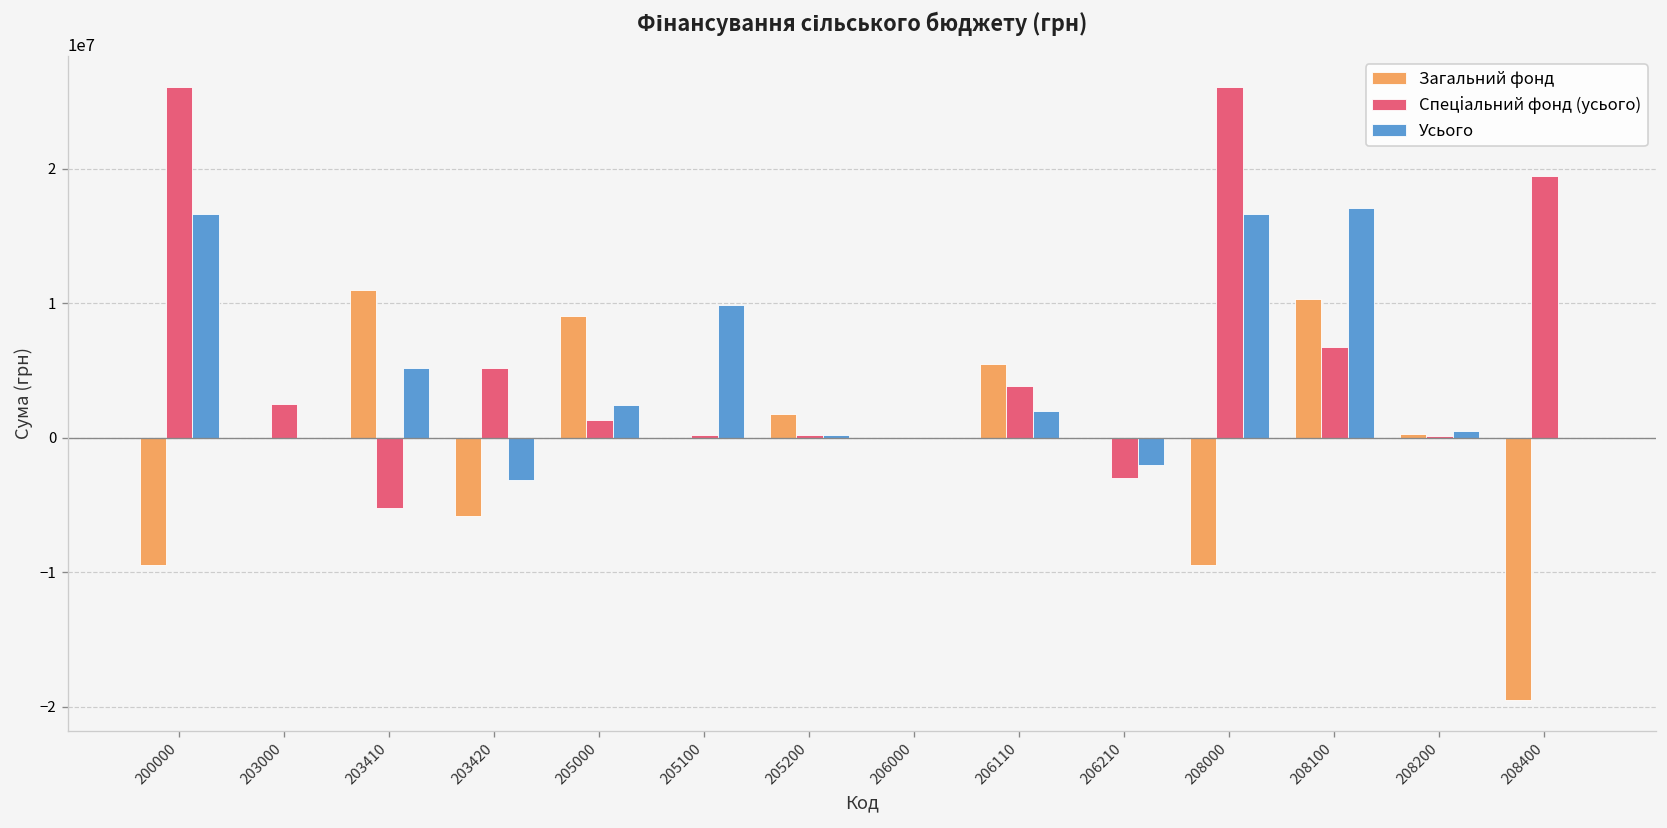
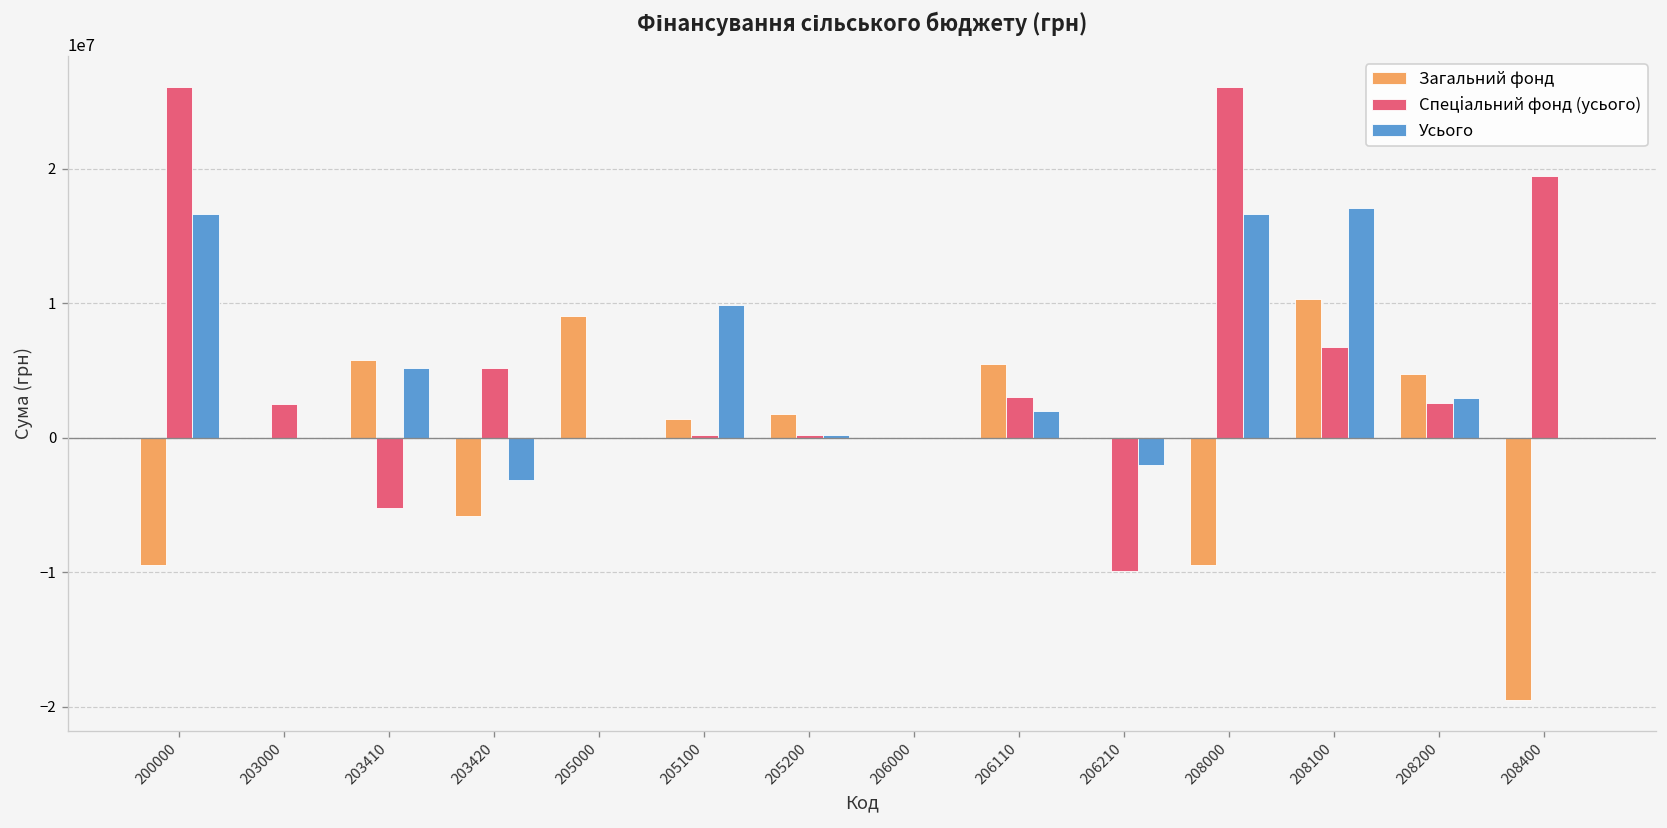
Загальний фонд, 203410: 11000000 -> 5800000
Спеціальний фонд (усього), 205000: 1400000 -> 0
Усього, 205000: 2500000 -> 0
Загальний фонд, 205100: 0 -> 1400000
Спеціальний фонд (усього), 206110: 3900000 -> 3000000
Спеціальний фонд (усього), 206210: -3000000 -> -9900000
Загальний фонд, 208200: 300000 -> 4700000
Спеціальний фонд (усього), 208200: 200000 -> 2600000
Усього, 208200: 500000 -> 3000000
